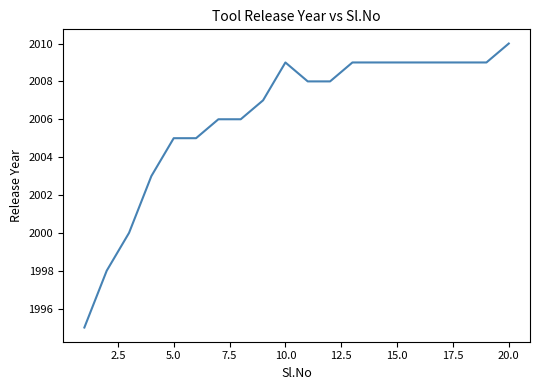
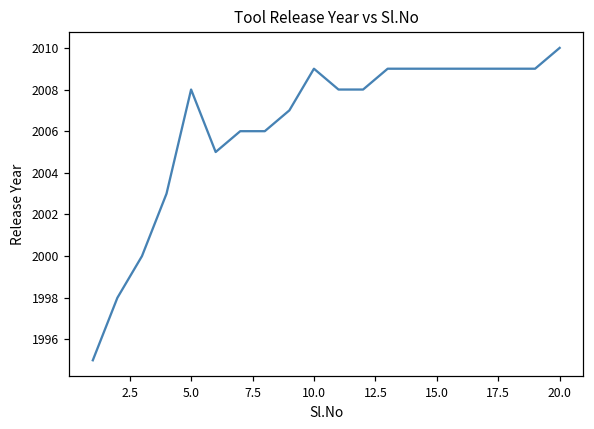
5.0: 2005 -> 2008
